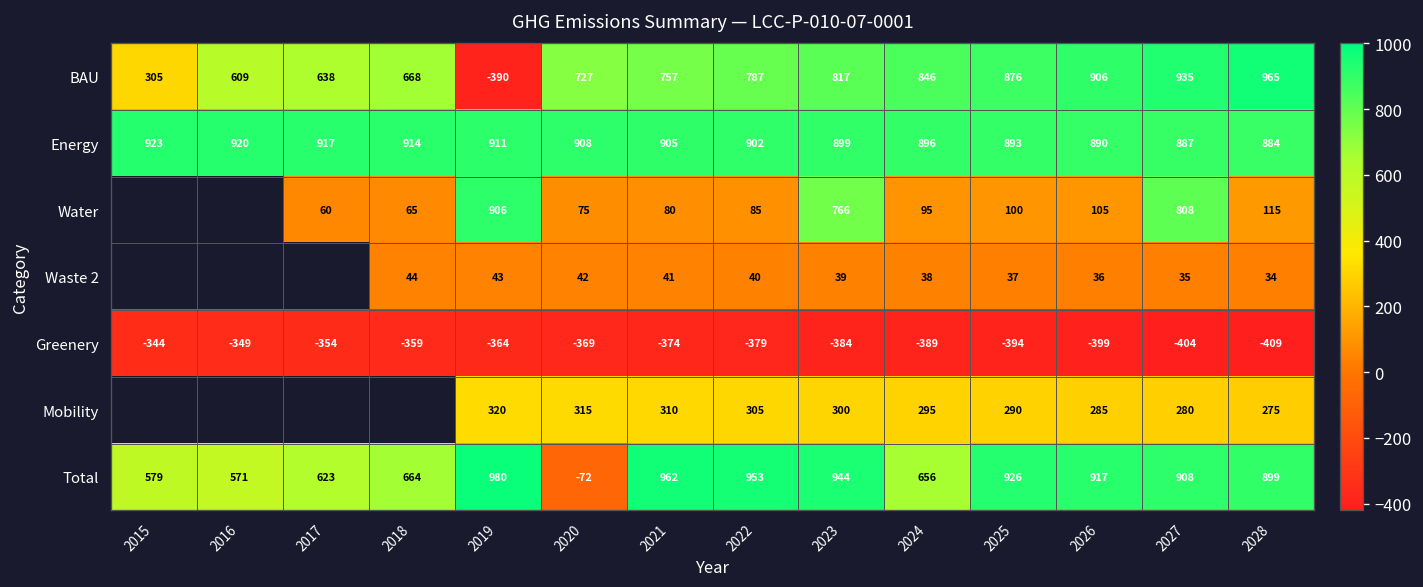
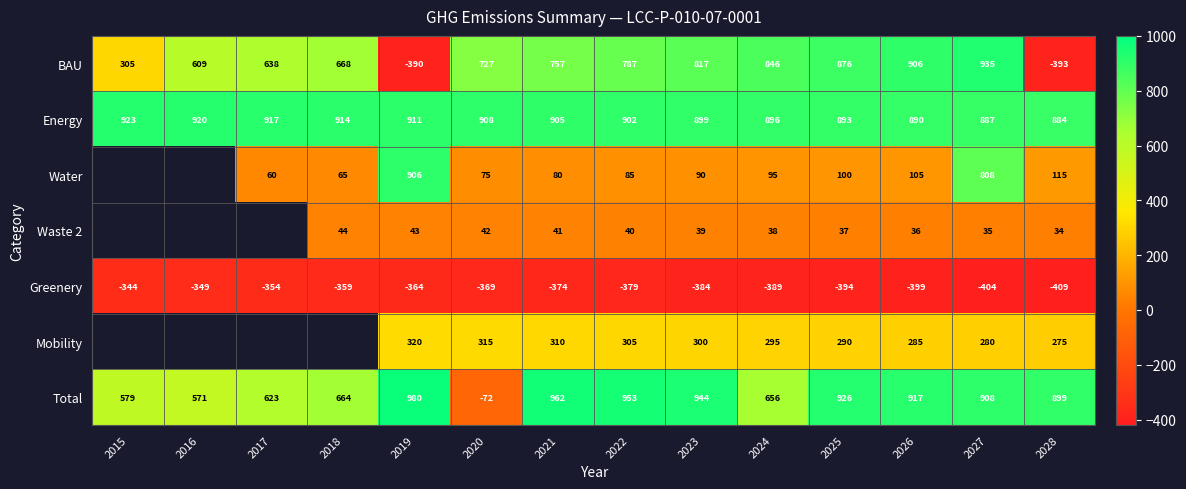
BAU, 2028: 965 -> -393
Water, 2023: 766 -> 90
